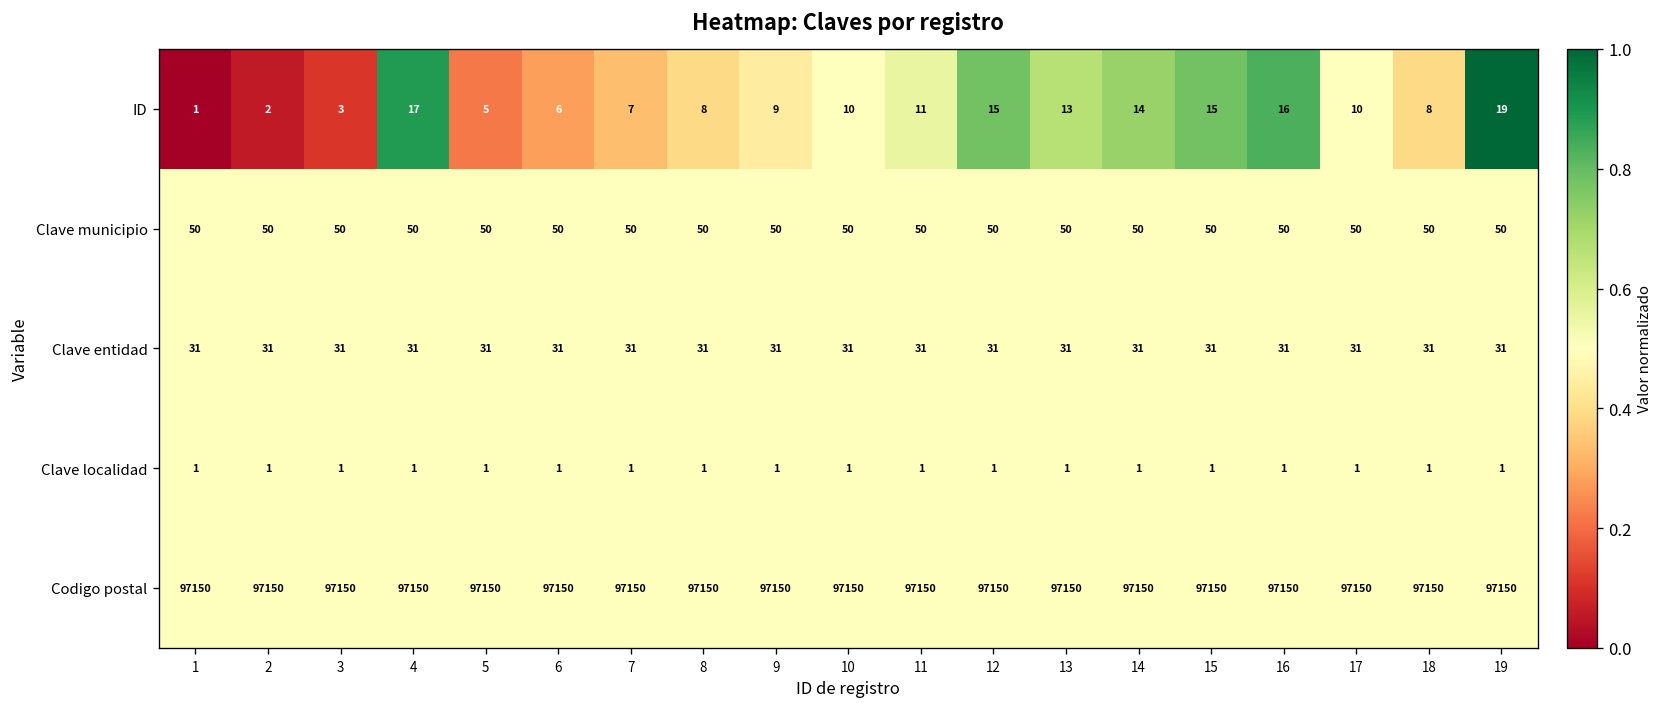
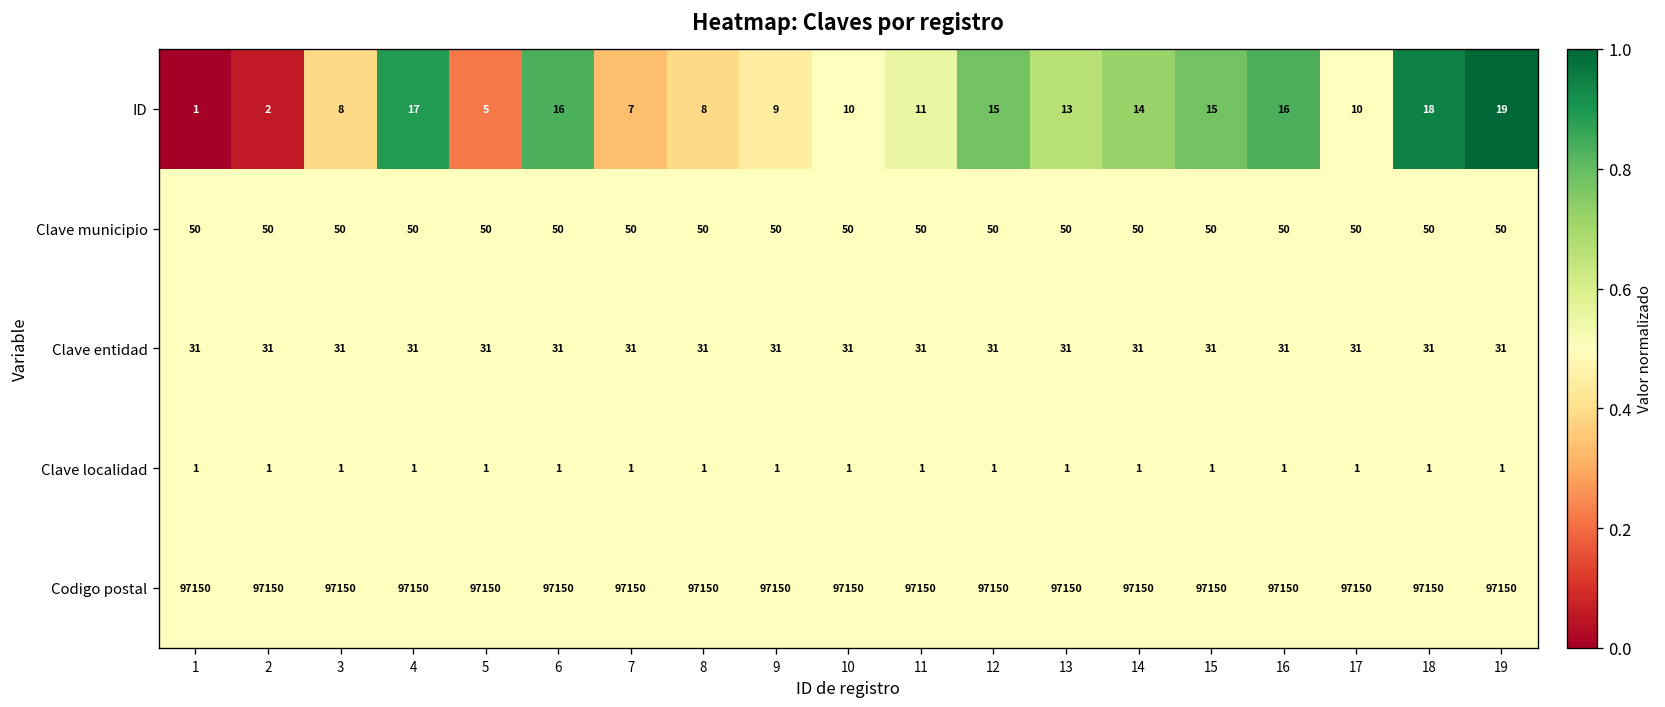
ID, 3: 3 -> 8
ID, 6: 6 -> 16
ID, 18: 8 -> 18
